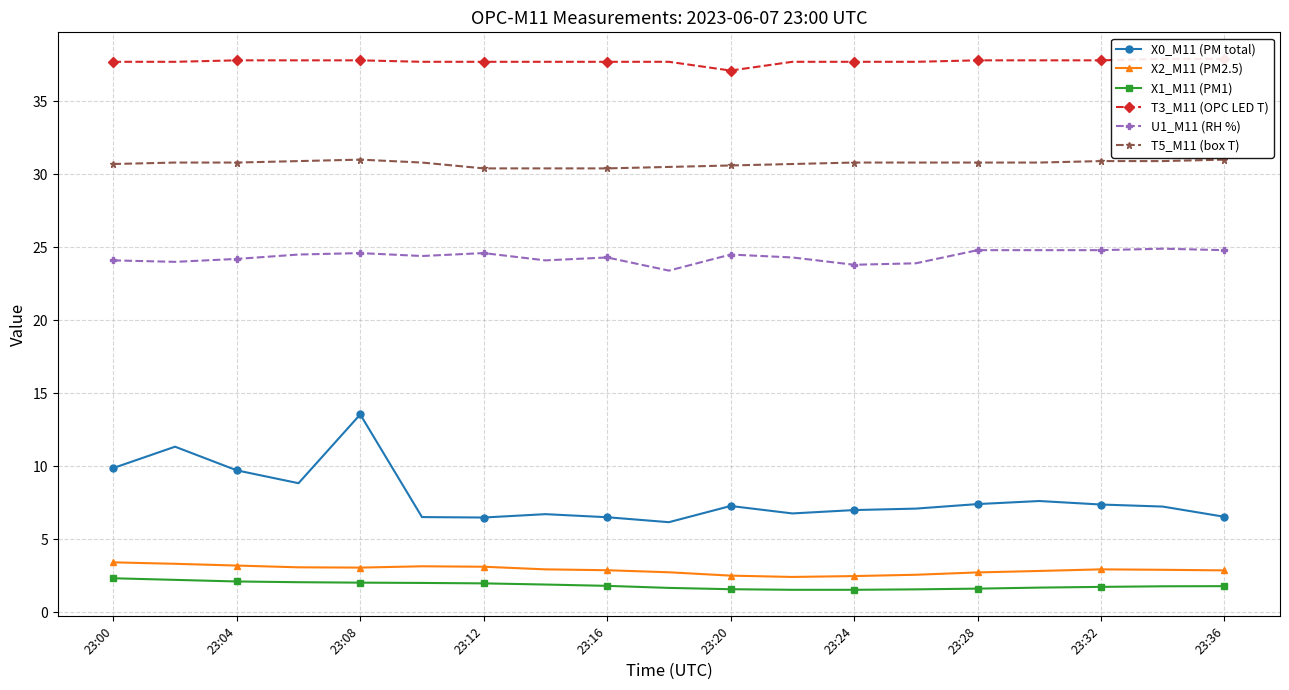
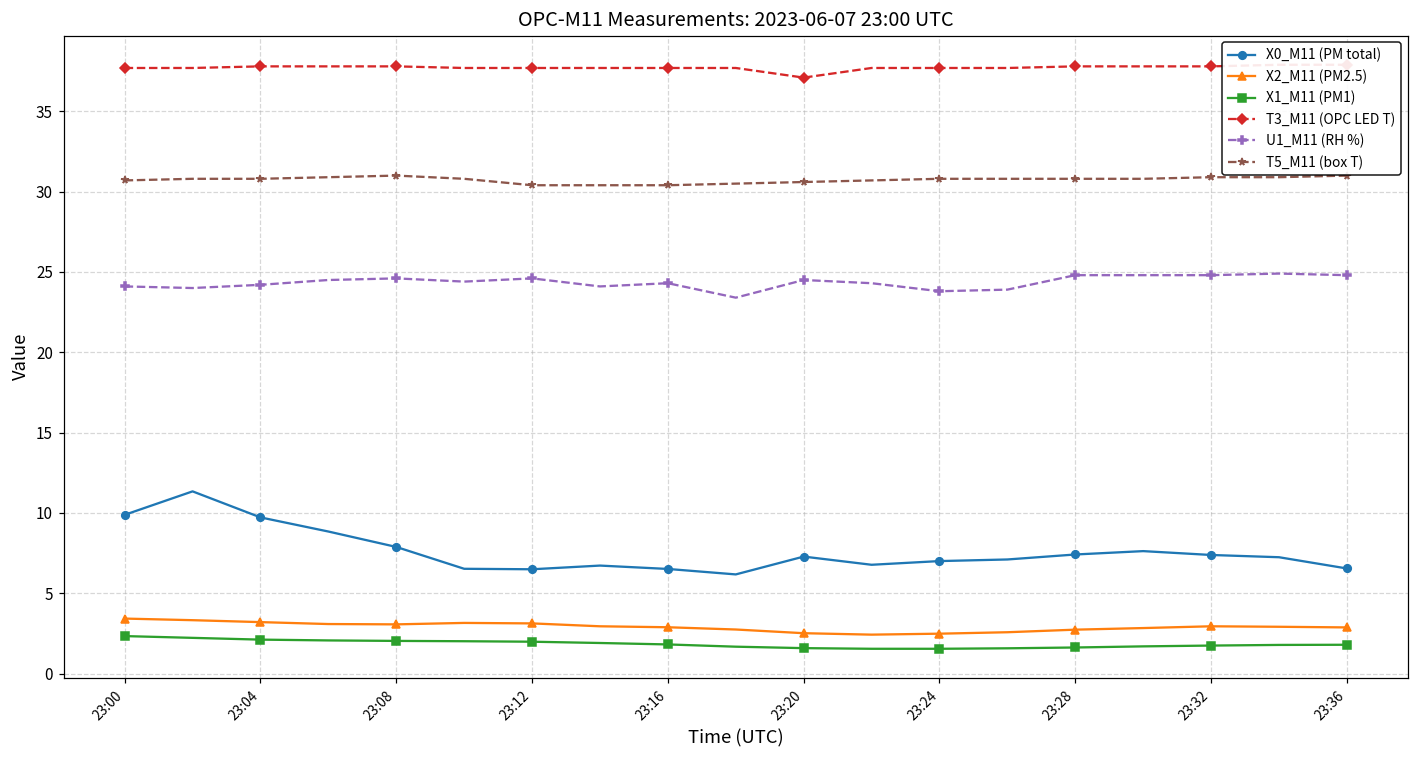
X0_M11 (PM total), 23:08: 13.6 -> 7.9
